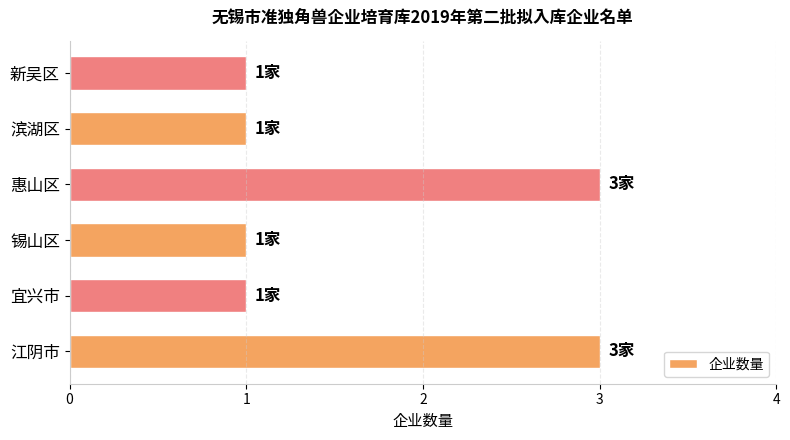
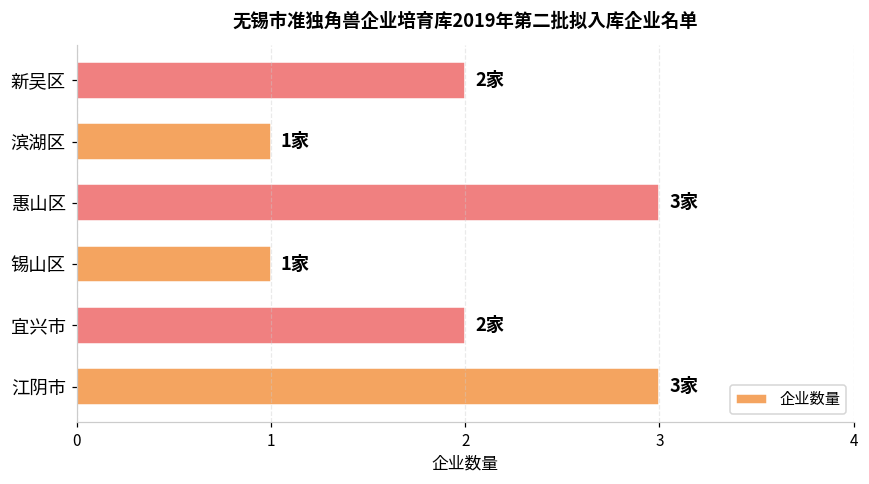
新吴区: 1家 -> 2家
宜兴市: 1家 -> 2家
